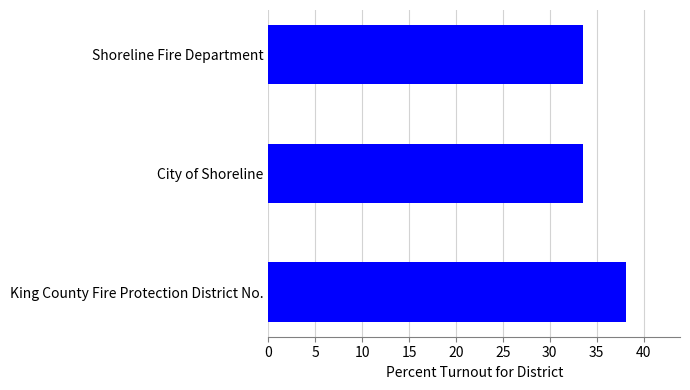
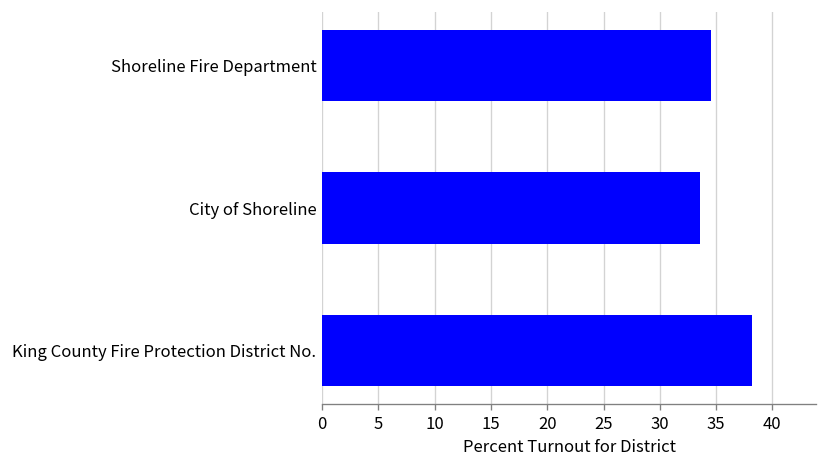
Shoreline Fire Department: 34 -> 35
